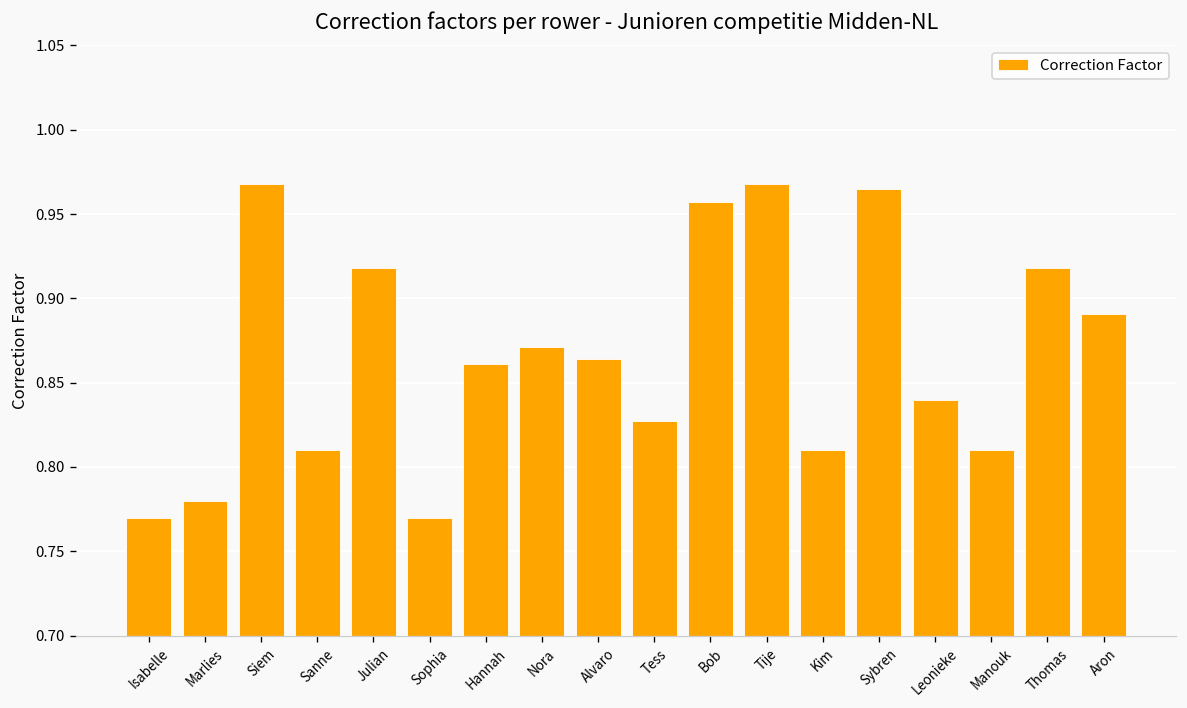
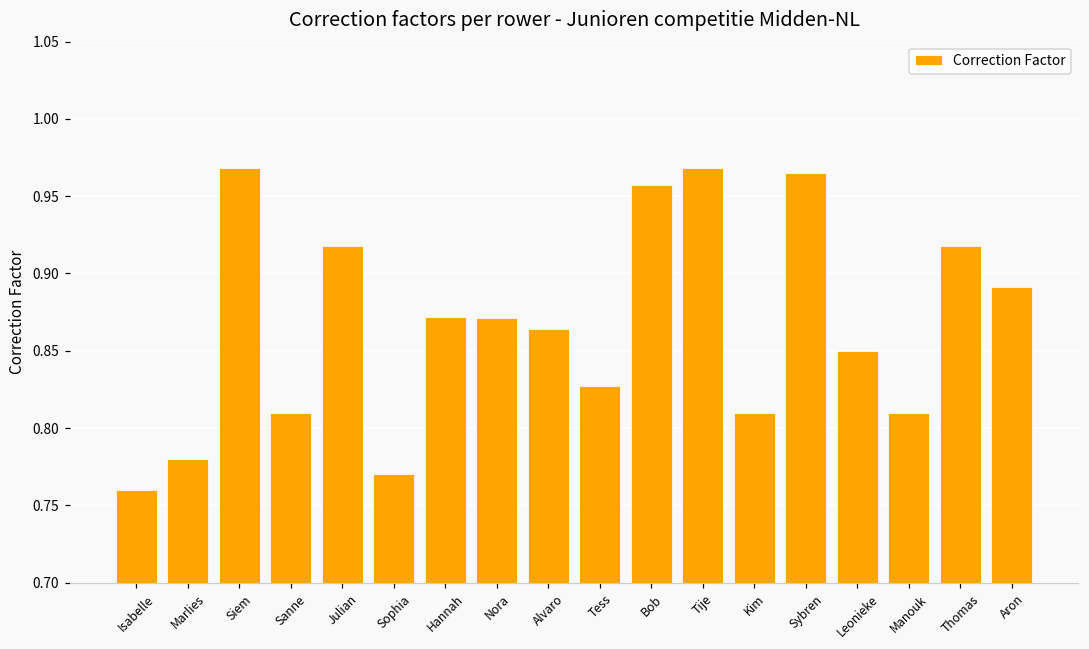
Isabelle: 0.77 -> 0.76
Hannah: 0.861 -> 0.872
Leonieke: 0.84 -> 0.85
